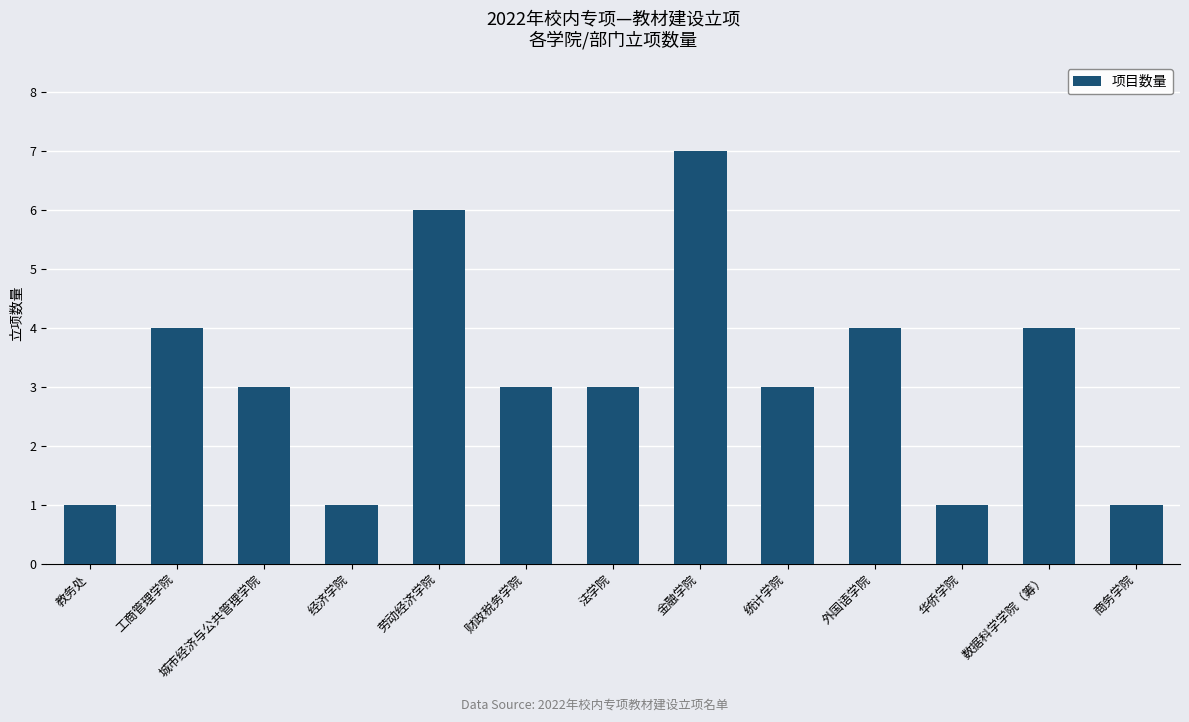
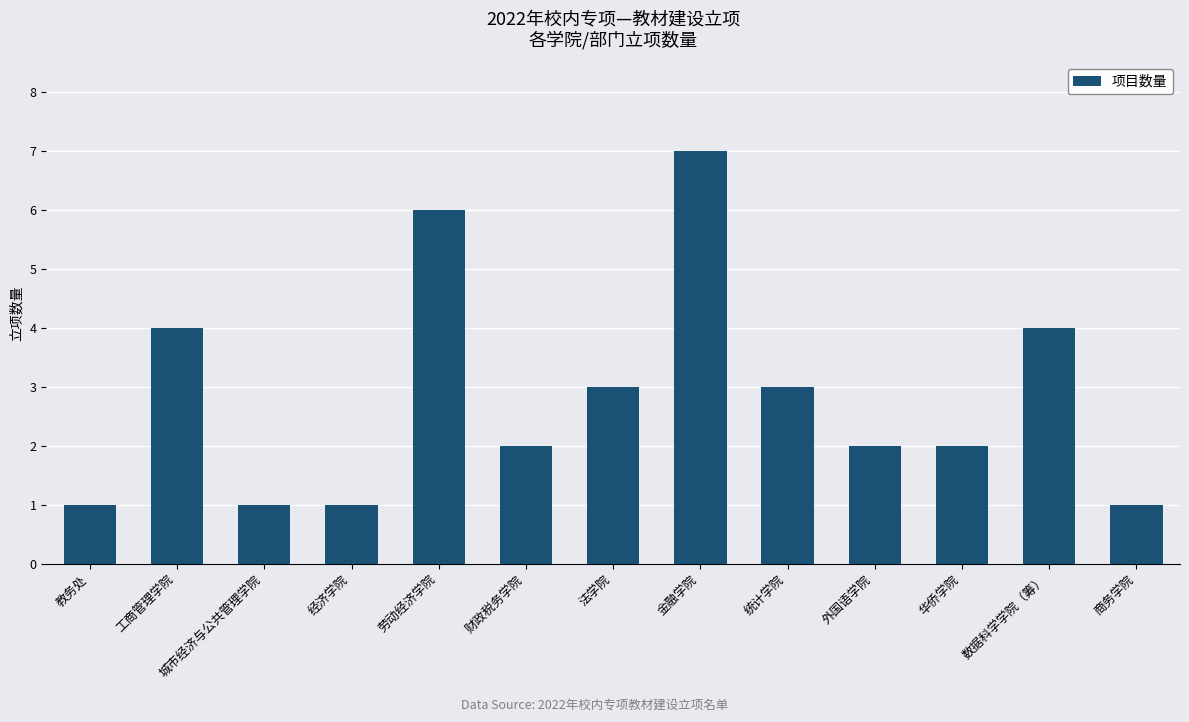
城市经济与公共管理学院: 3 -> 1
财政税务学院: 3 -> 2
外国语学院: 4 -> 2
华侨学院: 1 -> 2
